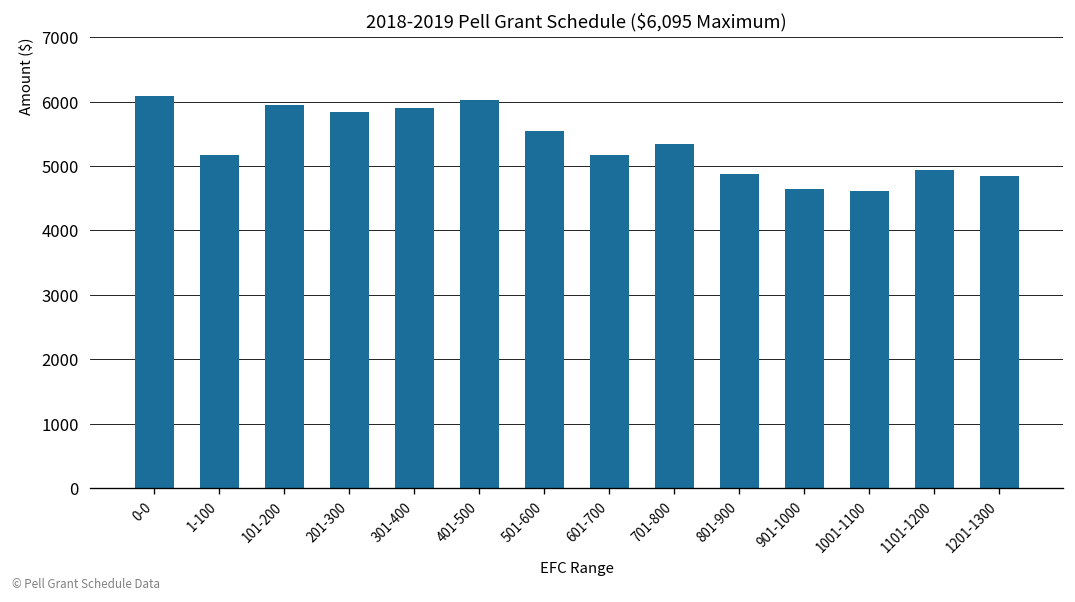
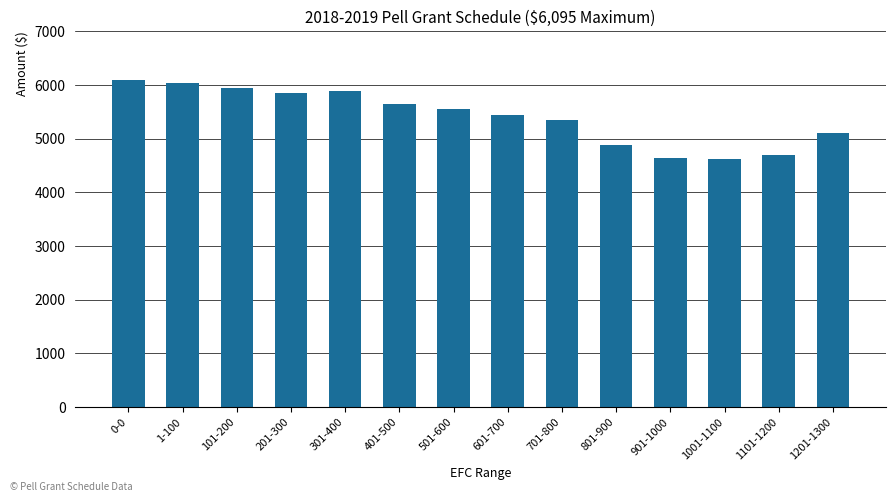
1-100: 5200 -> 6000
401-500: 6000 -> 5600
601-700: 5200 -> 5400
1101-1200: 4900 -> 4700
1201-1300: 4800 -> 5100
